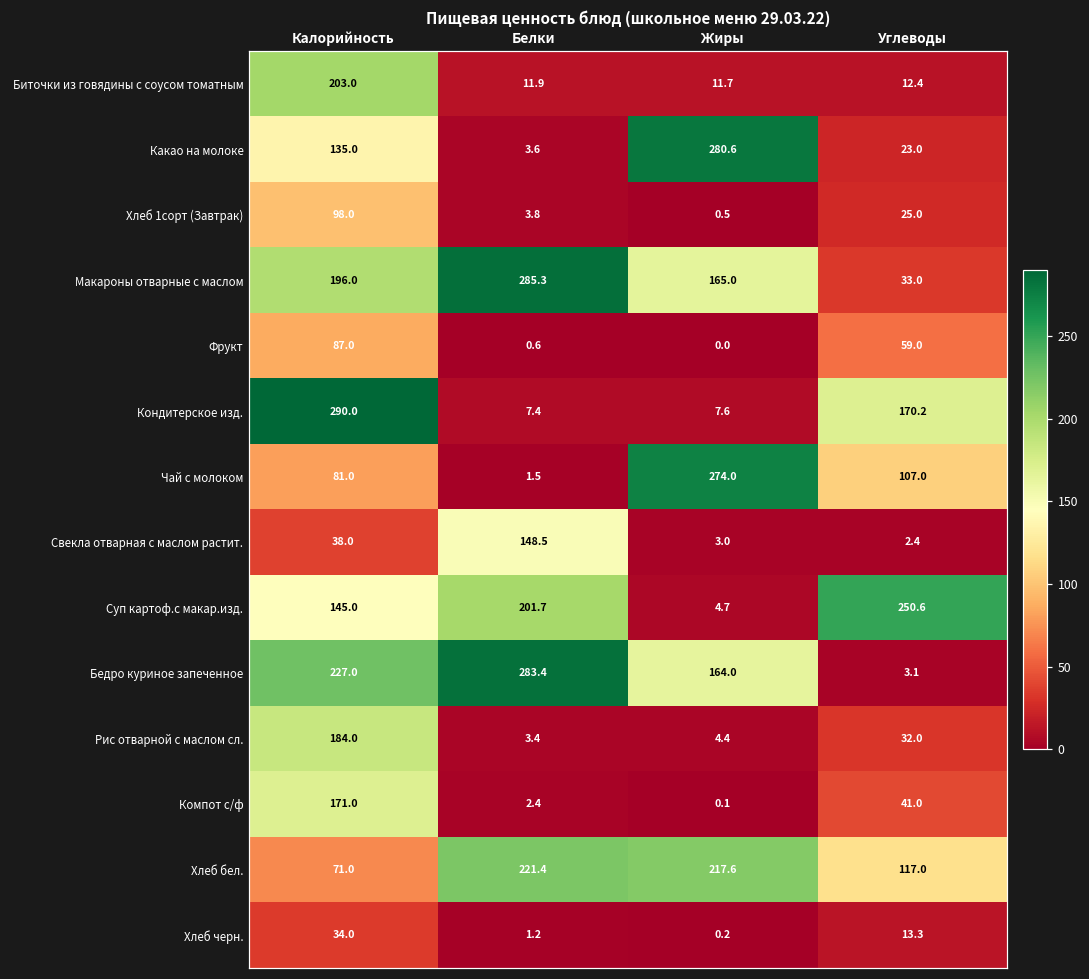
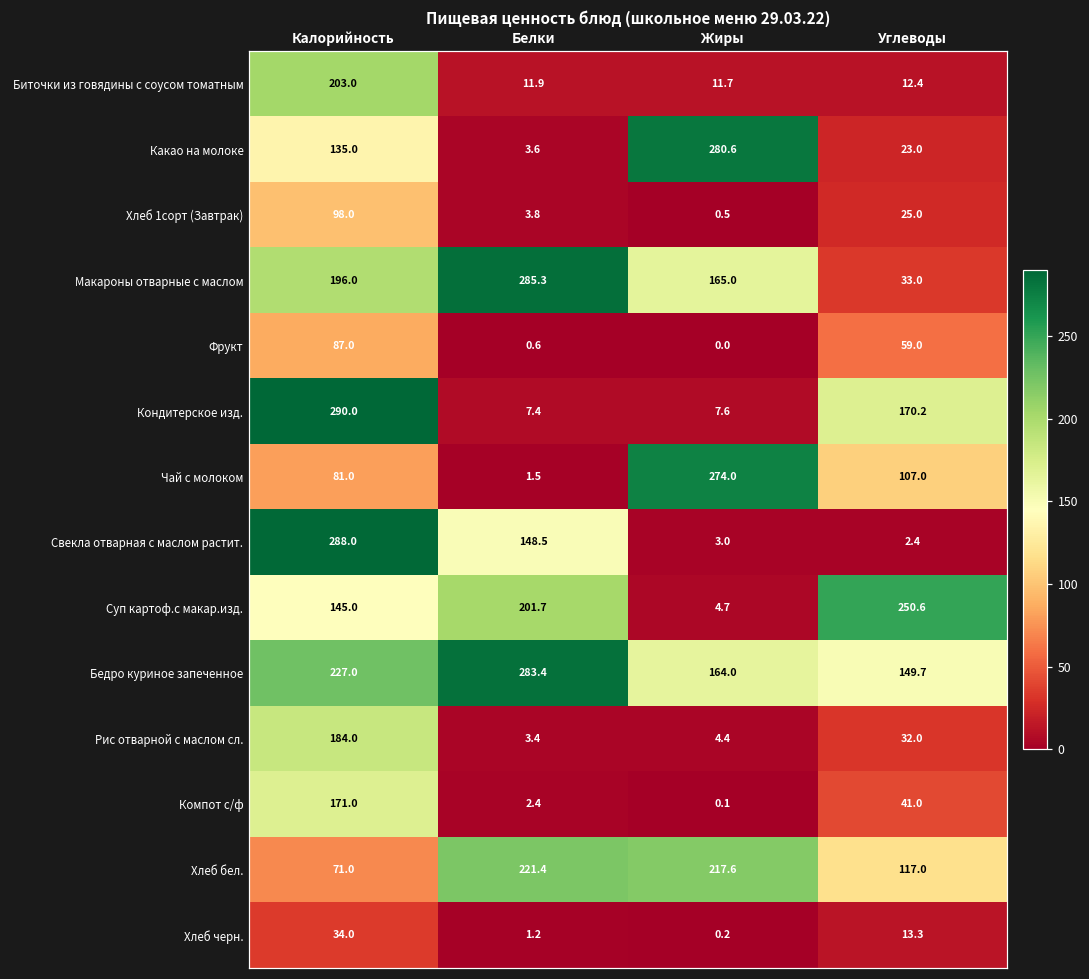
Свекла отварная с маслом растит., Калорийность: 38.0 -> 288.0
Бедро куриное запеченное, Углеводы: 3.1 -> 149.7
